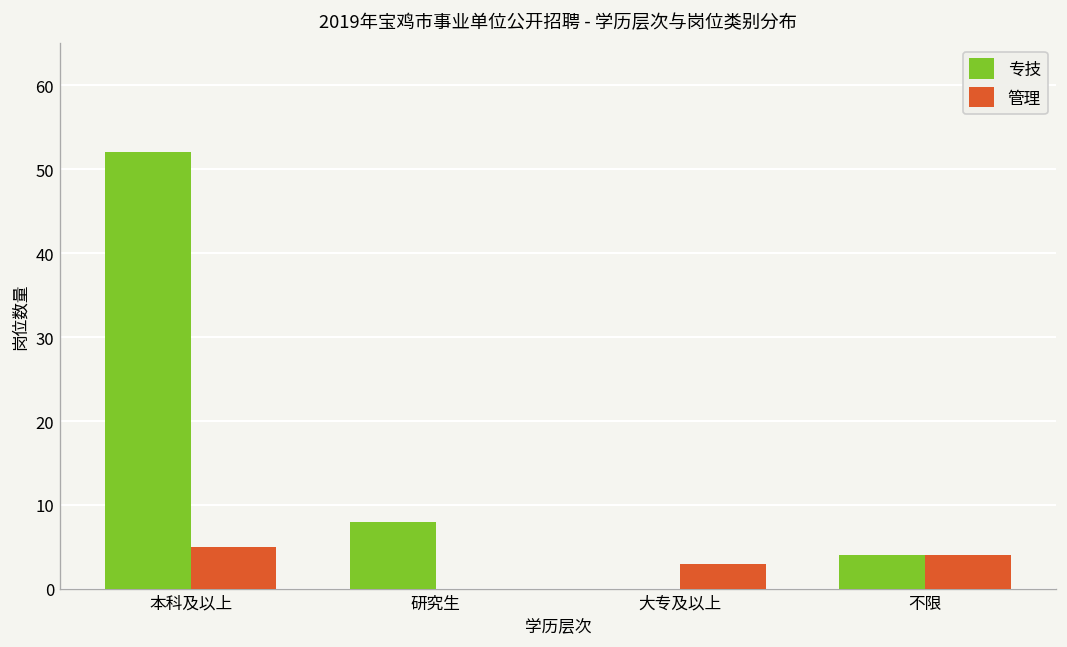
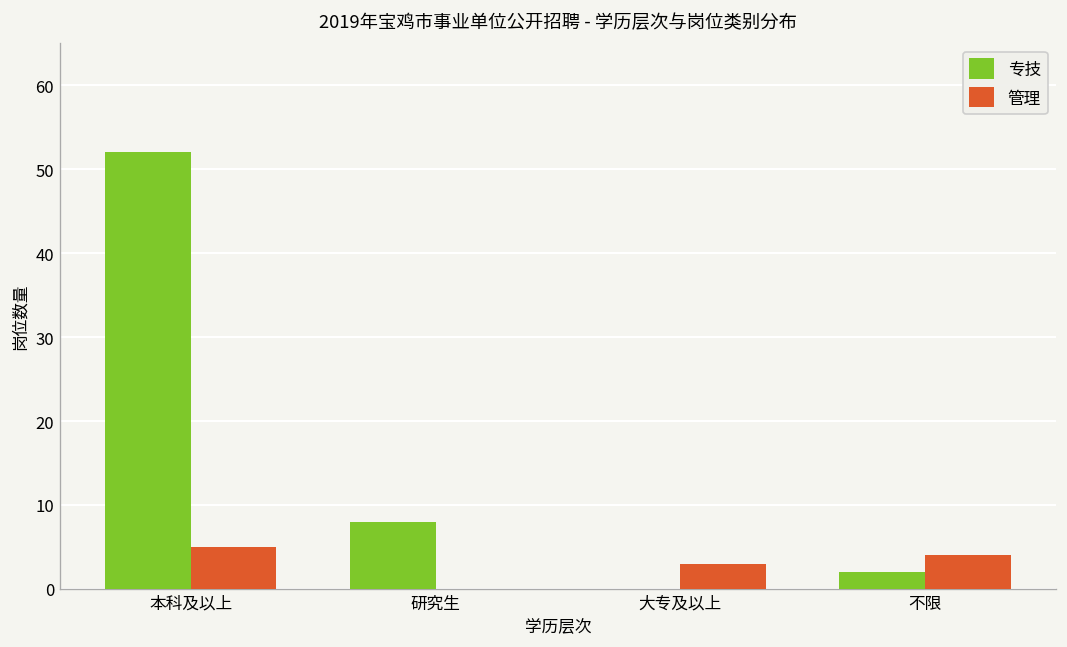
专技, 不限: 4 -> 2
